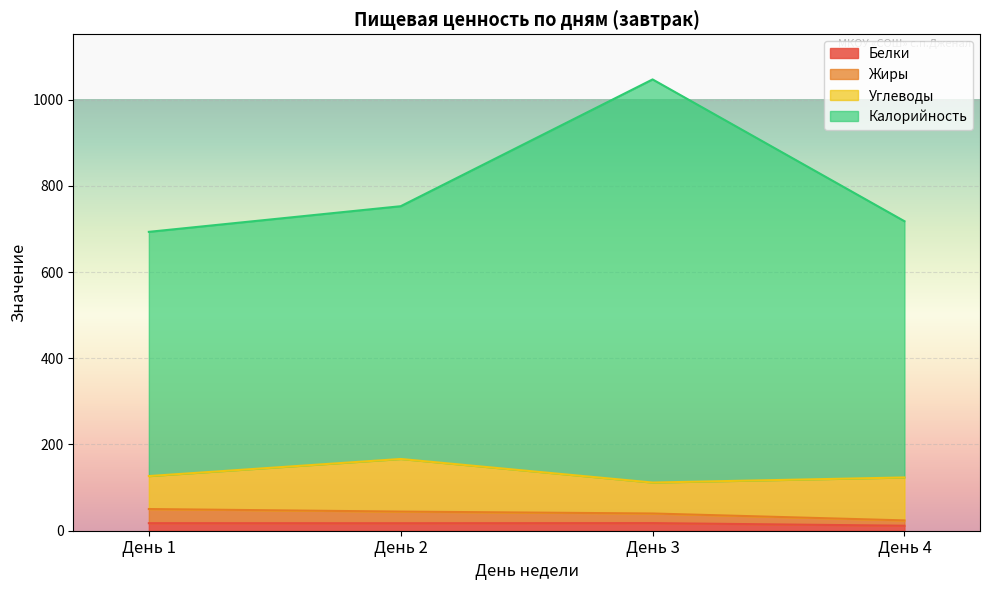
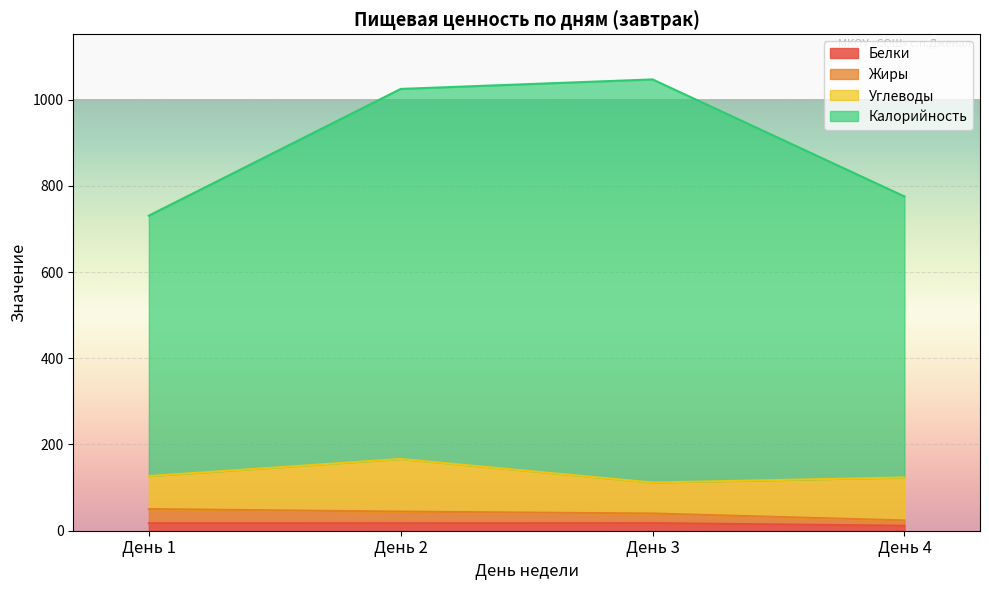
Калорийность, День 1: 570 -> 600
Калорийность, День 2: 590 -> 860
Калорийность, День 4: 590 -> 650
